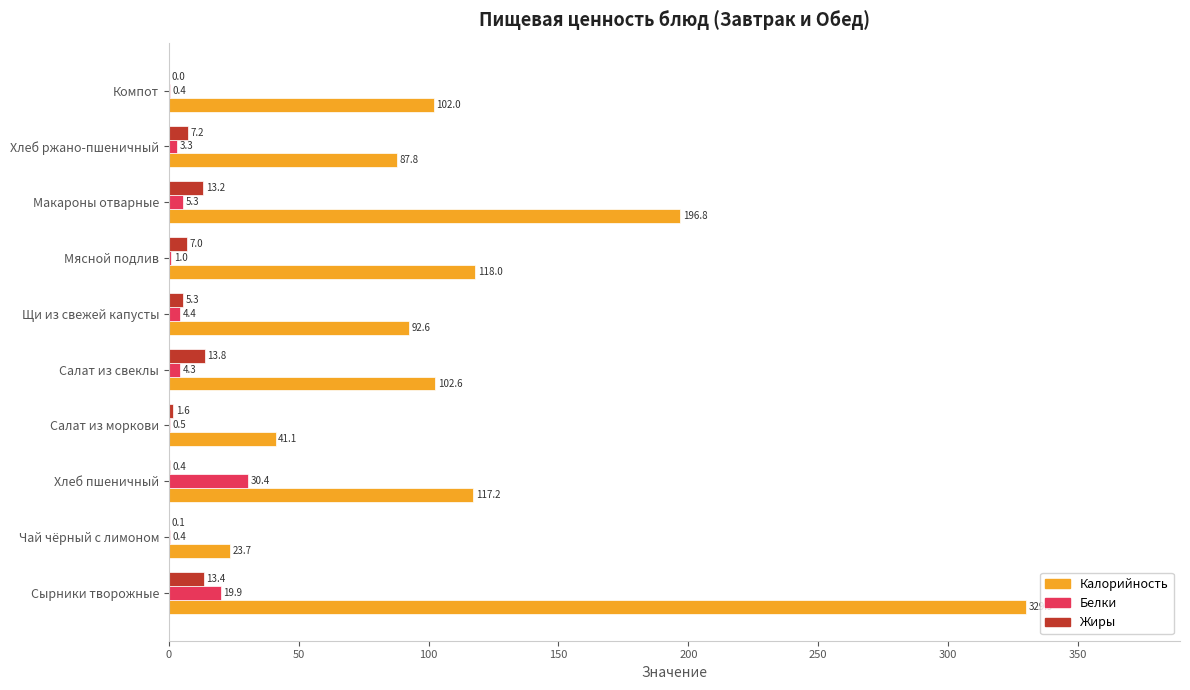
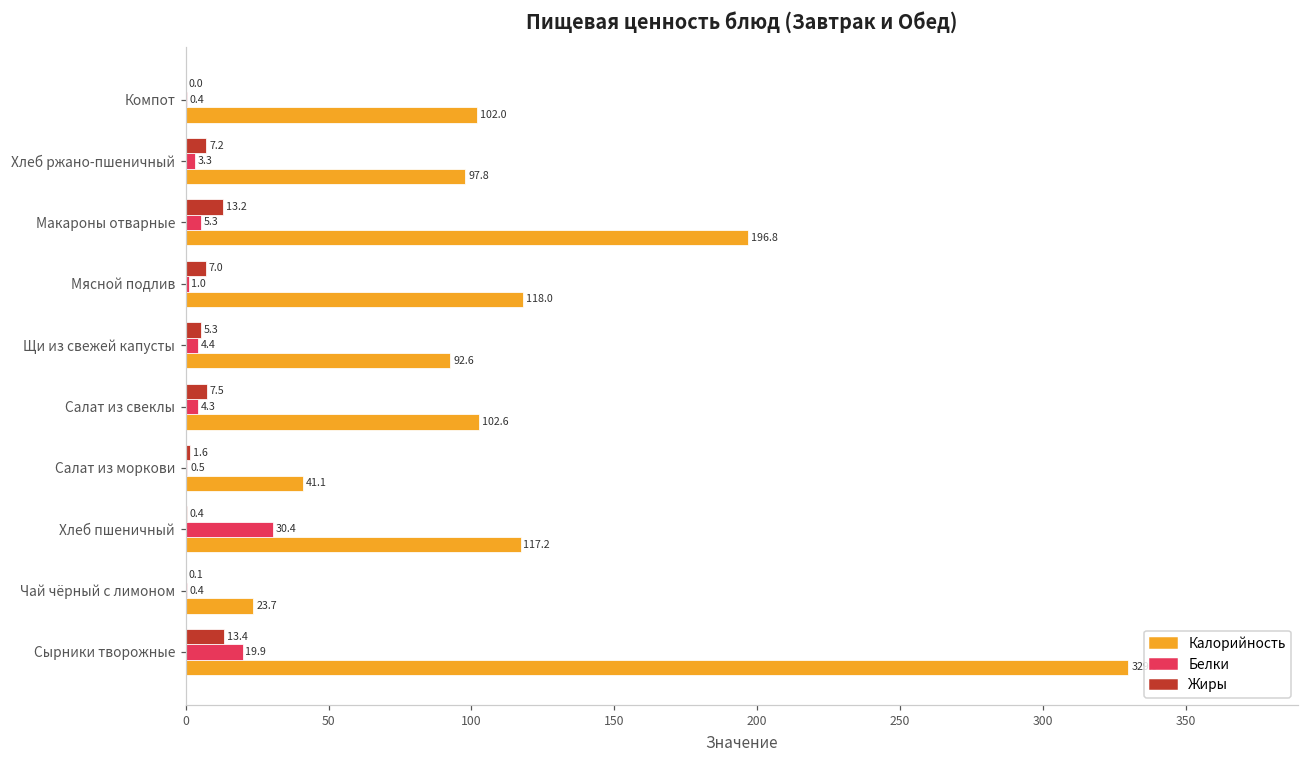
Калорийность, Хлеб ржано-пшеничный: 87.8 -> 97.8
Жиры, Салат из свеклы: 13.8 -> 7.5
